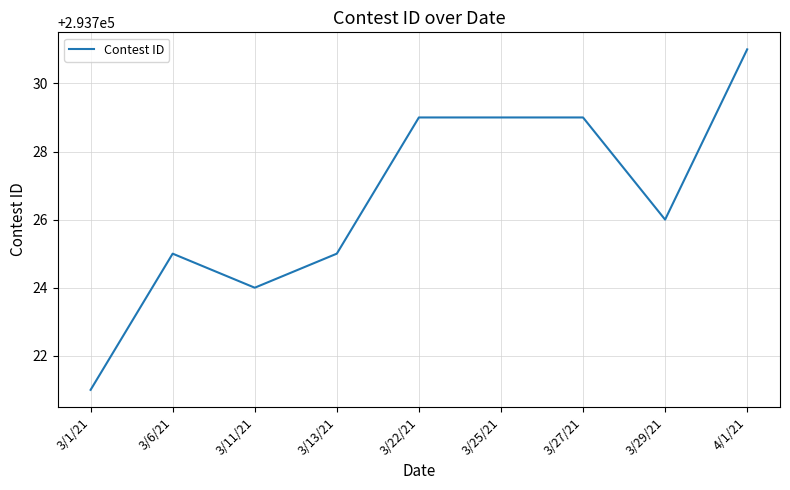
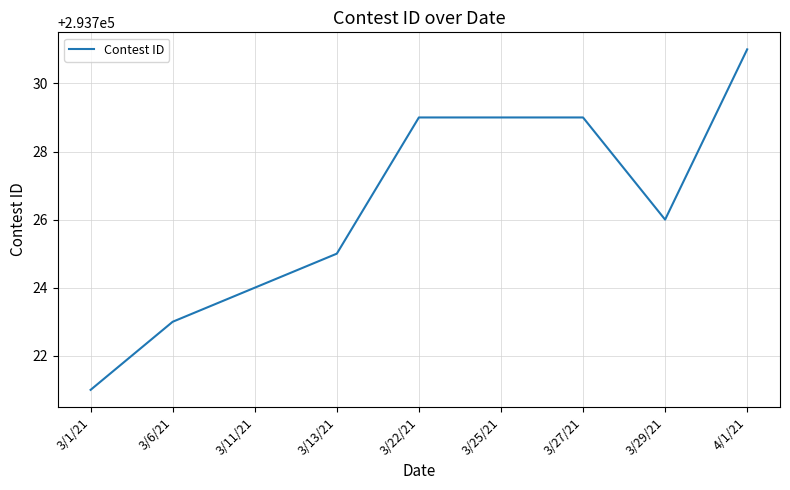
3/6/21: 293725 -> 293723
